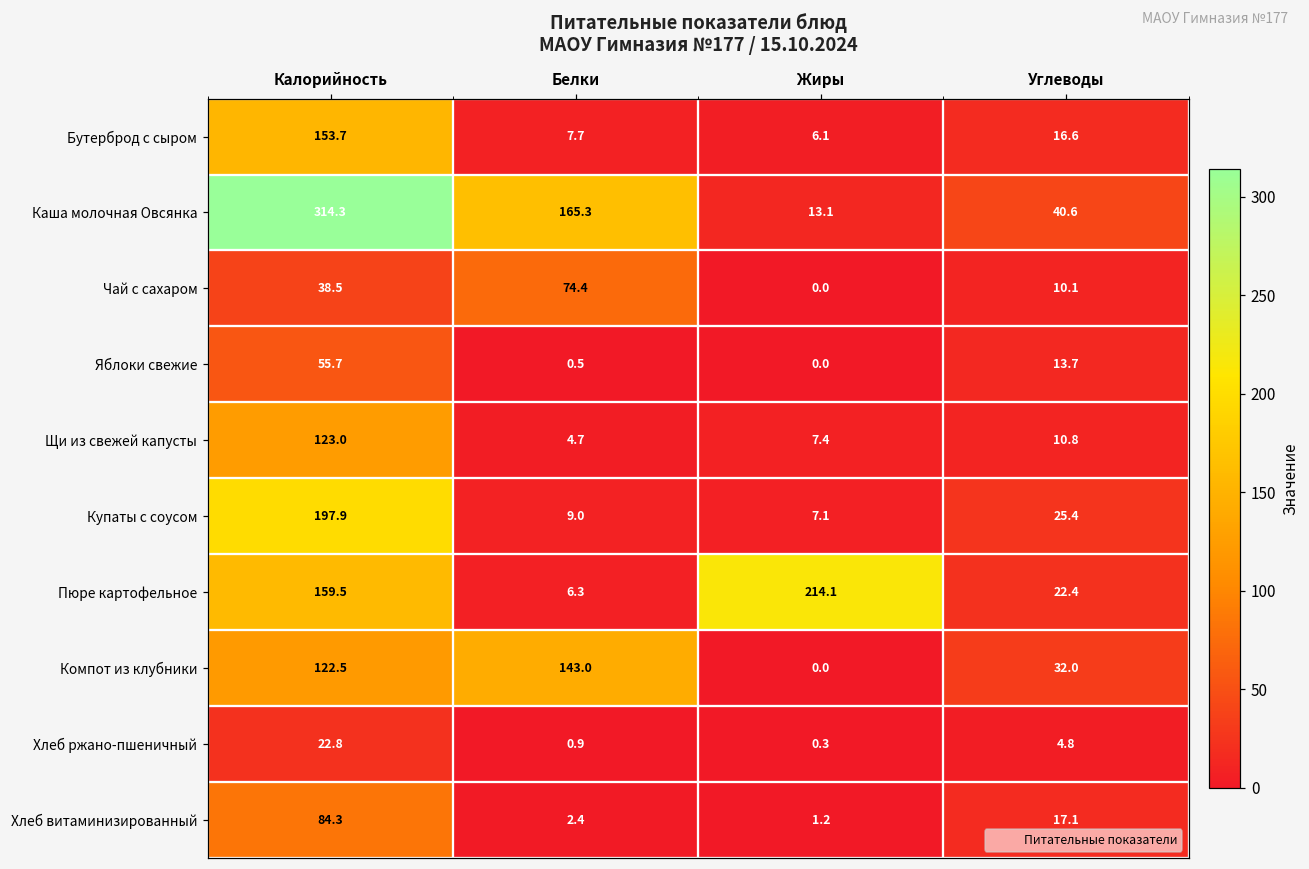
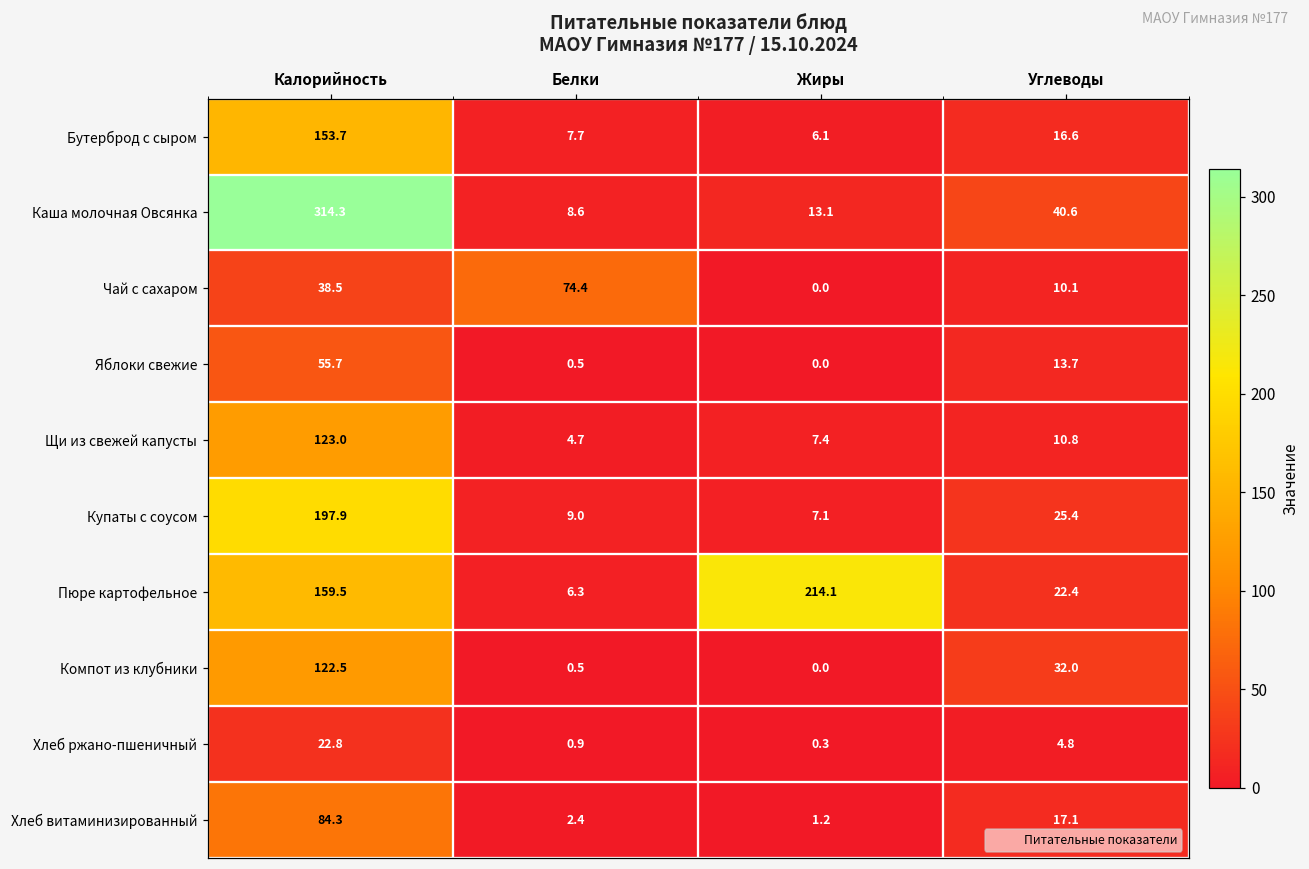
Каша молочная Овсянка, Белки: 165.3 -> 8.6
Компот из клубники, Белки: 143.0 -> 0.5
